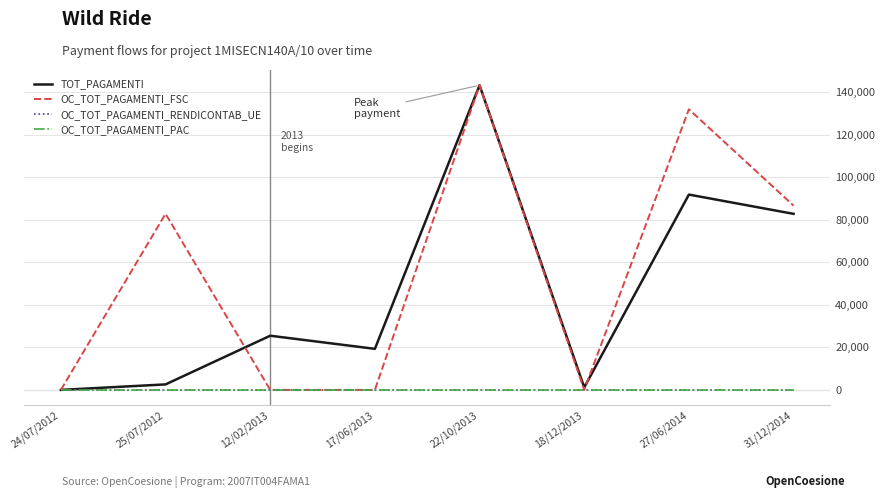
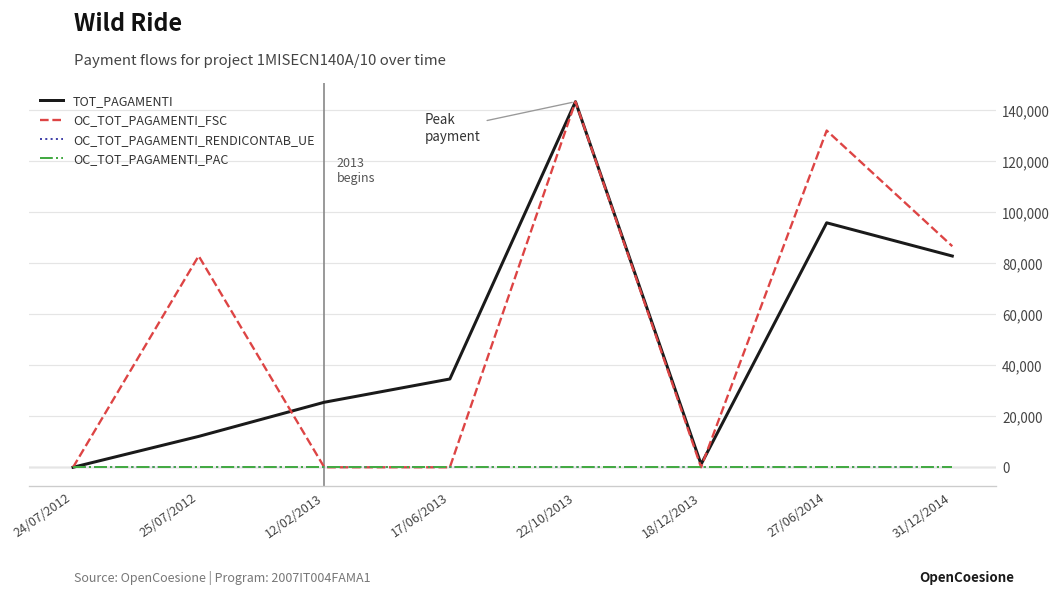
TOT_PAGAMENTI, 25/07/2012: 3,000 -> 12,000
TOT_PAGAMENTI, 17/06/2013: 19,000 -> 35,000
TOT_PAGAMENTI, 27/06/2014: 92,000 -> 96,000
